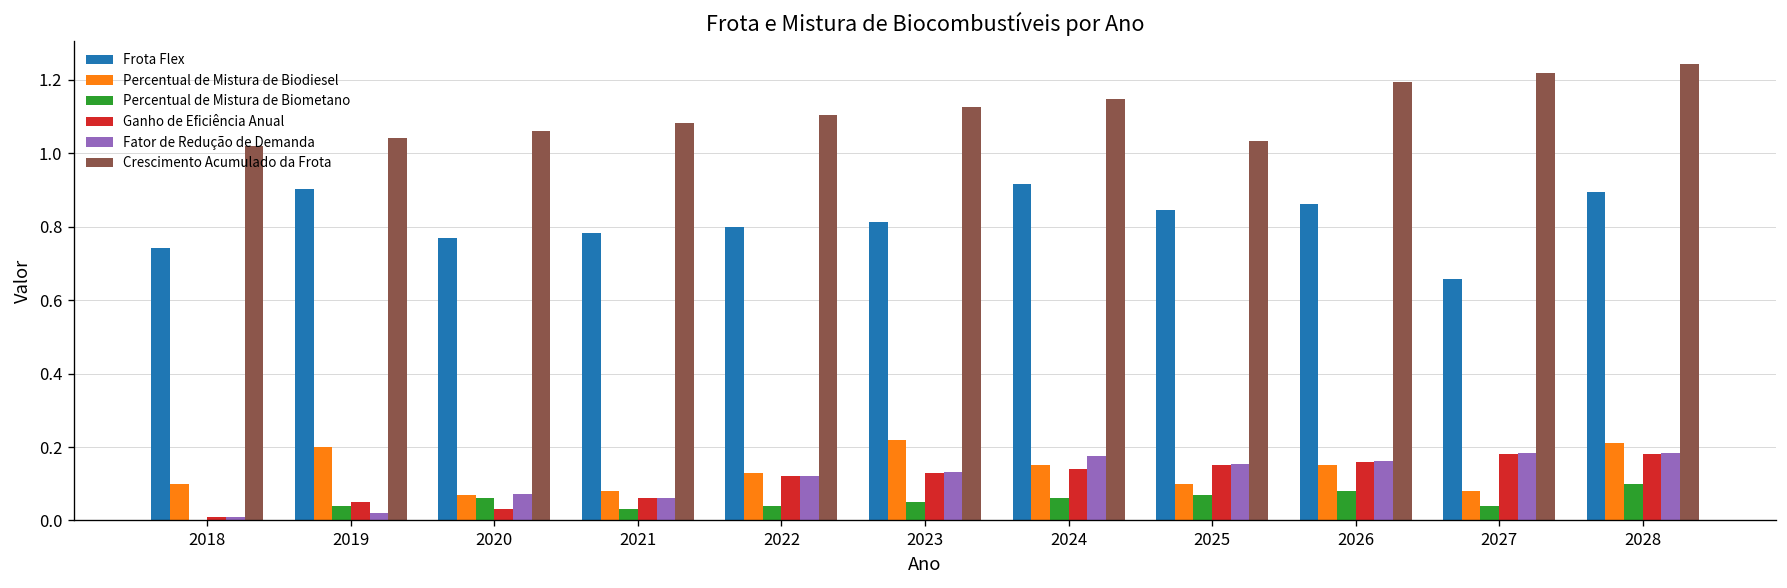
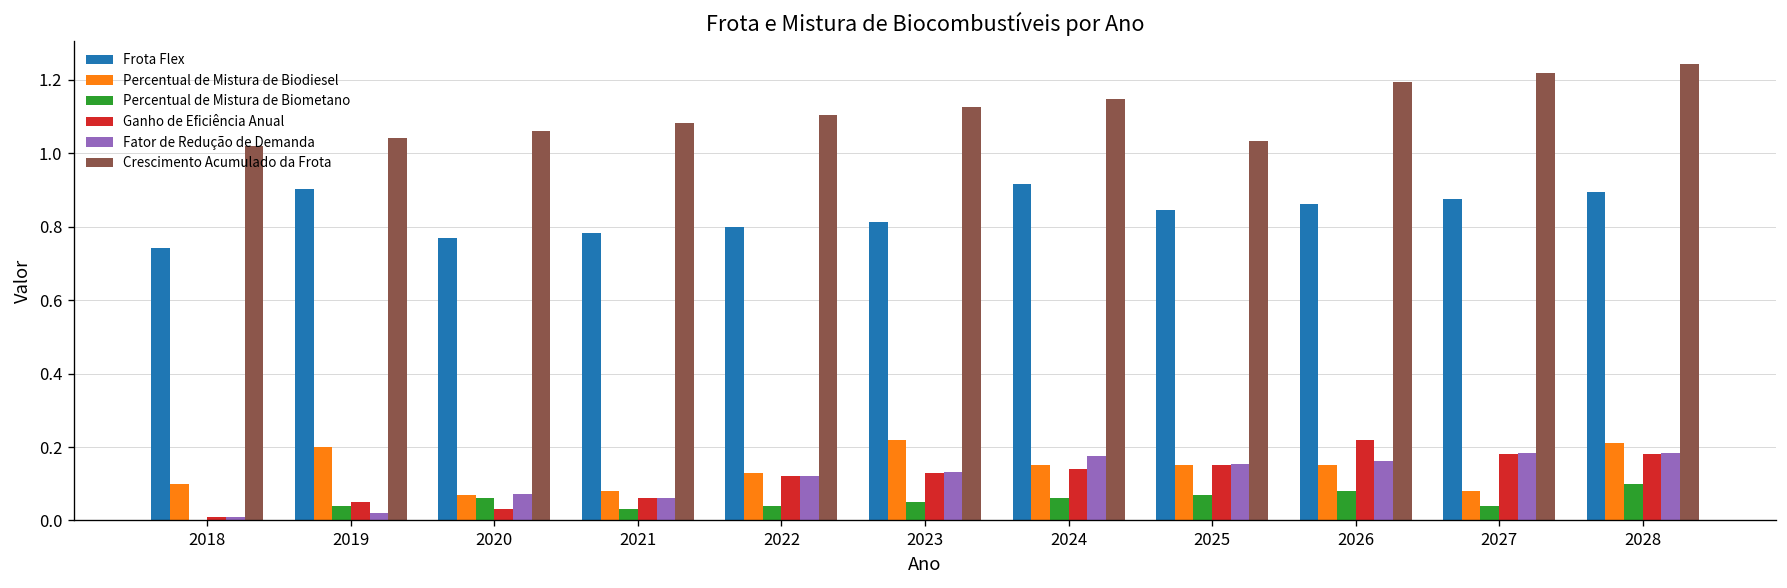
Percentual de Mistura de Biodiesel, 2025: 0.10 -> 0.15
Ganho de Eficiência Anual, 2026: 0.16 -> 0.22
Frota Flex, 2027: 0.66 -> 0.88
